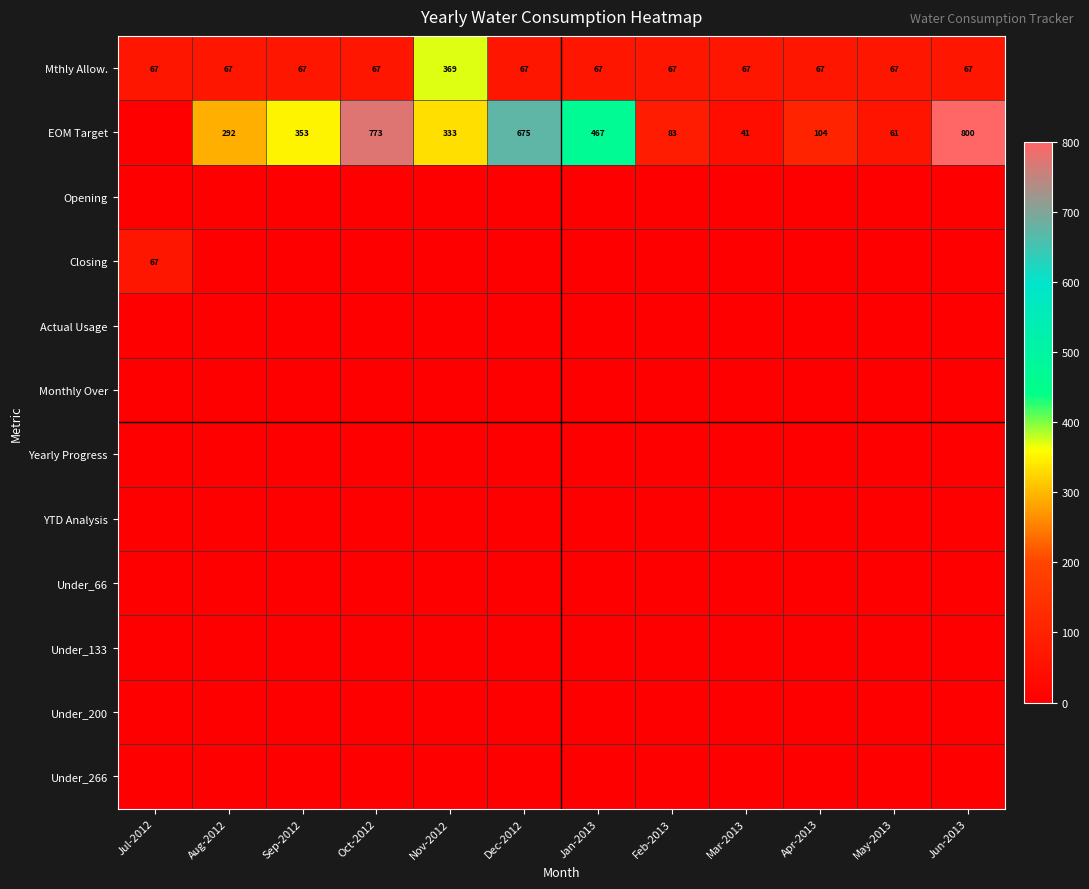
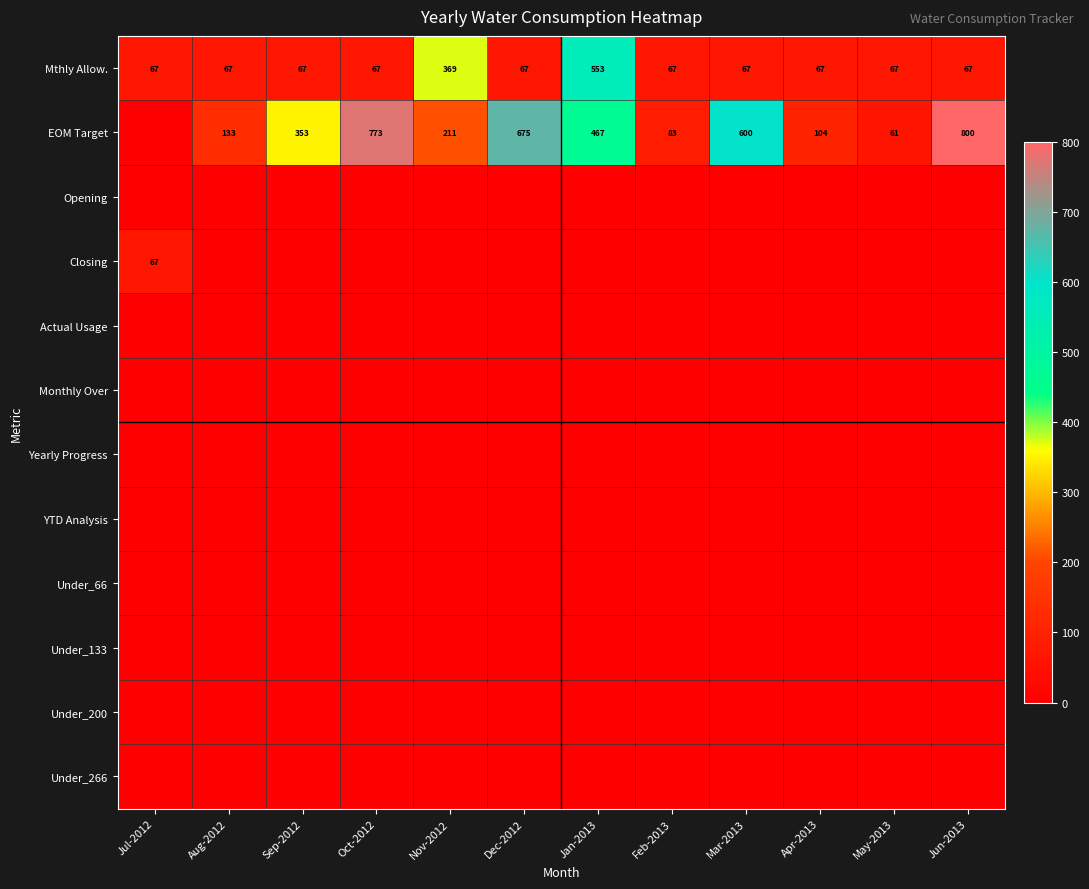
Mthly Allow., Jan-2013: 67 -> 553
EOM Target, Aug-2012: 292 -> 133
EOM Target, Nov-2012: 333 -> 211
EOM Target, Mar-2013: 41 -> 600
